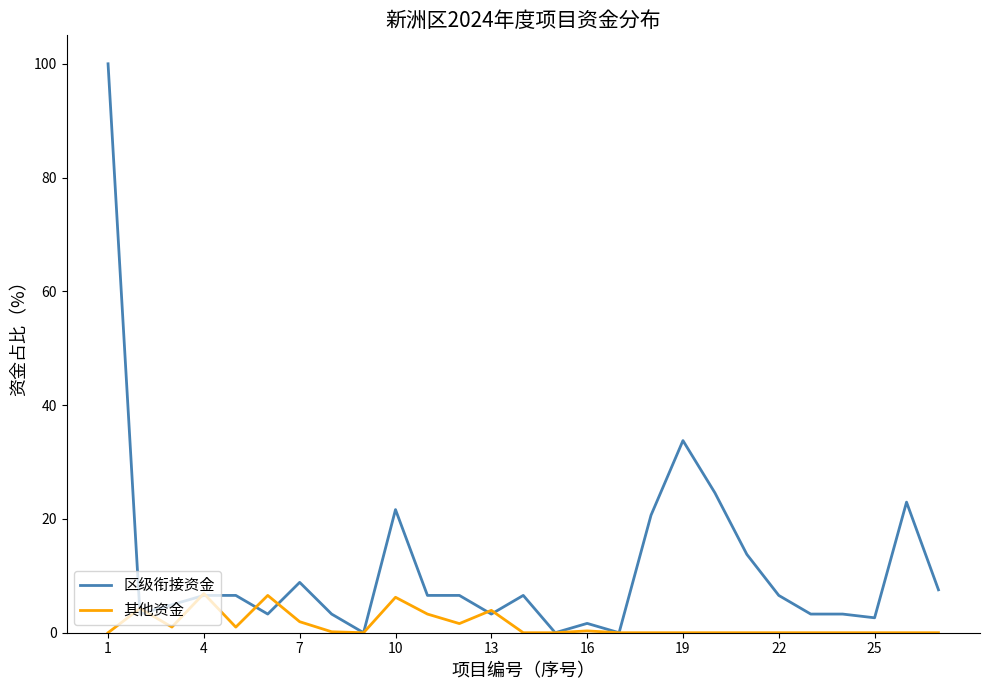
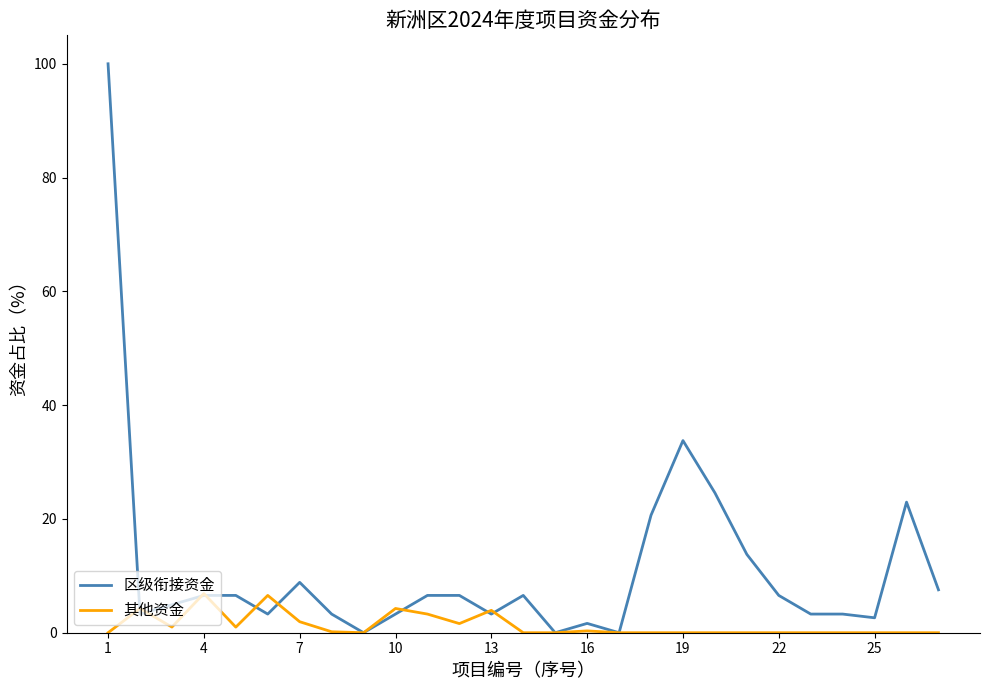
区级衔接资金, 10: 22 -> 3
其他资金, 10: 6 -> 4
